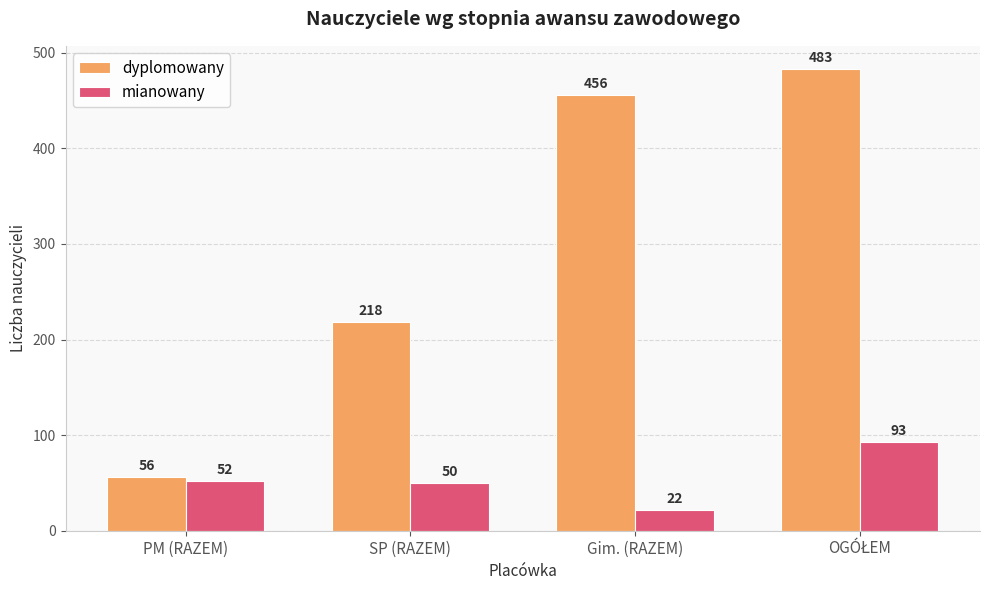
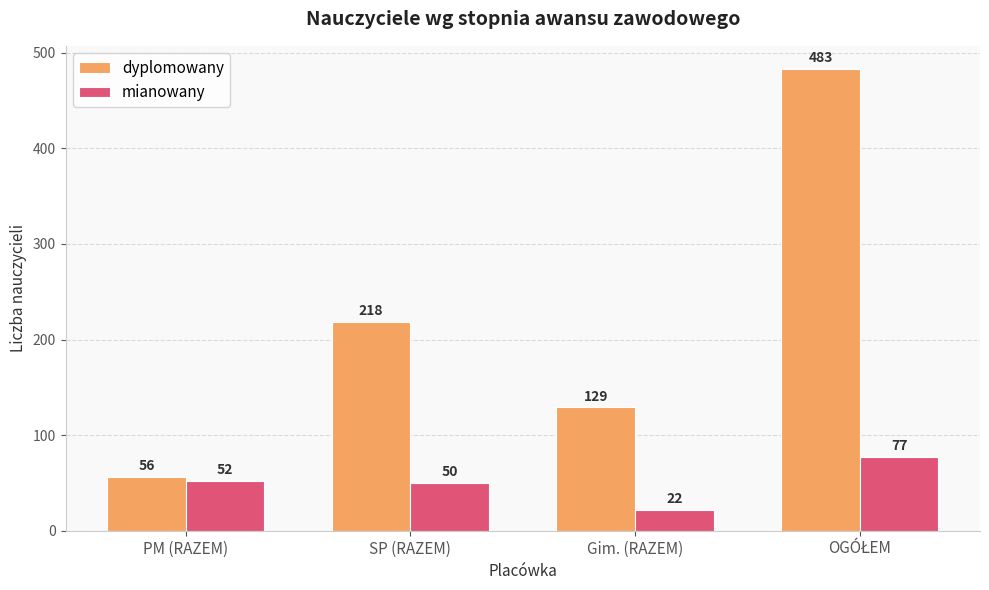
dyplomowany, Gim. (RAZEM): 456 -> 129
mianowany, OGÓŁEM: 93 -> 77
